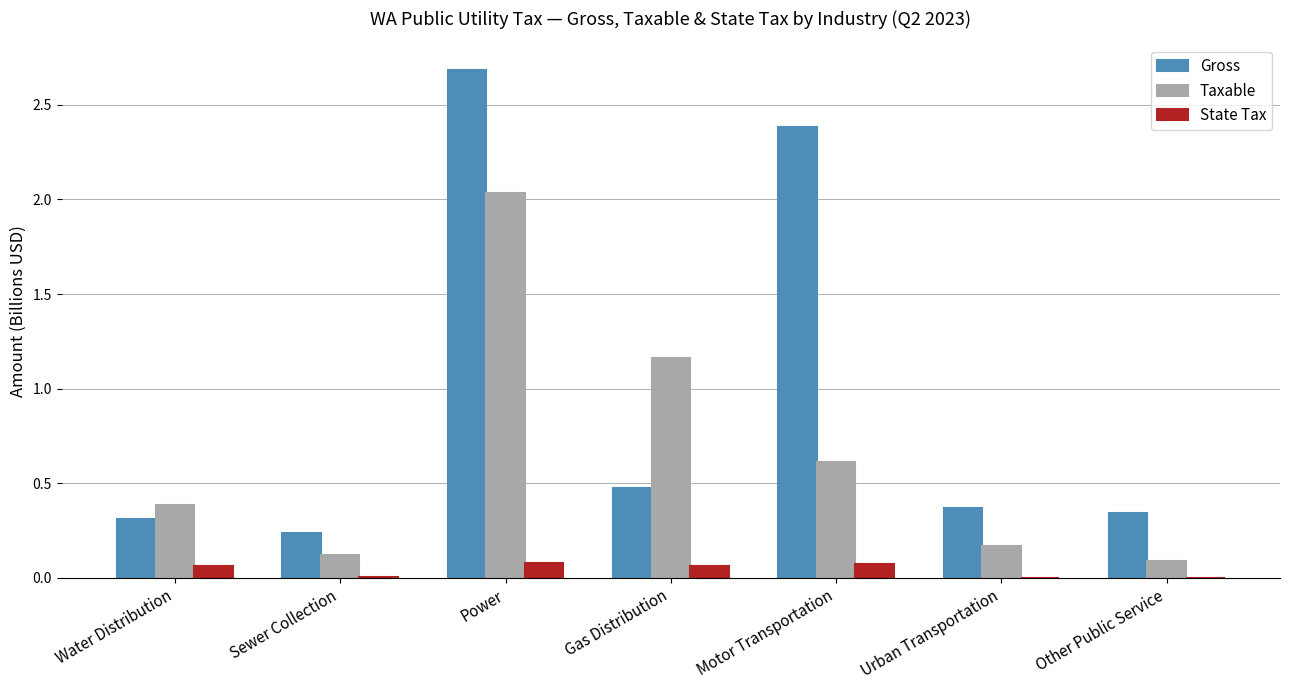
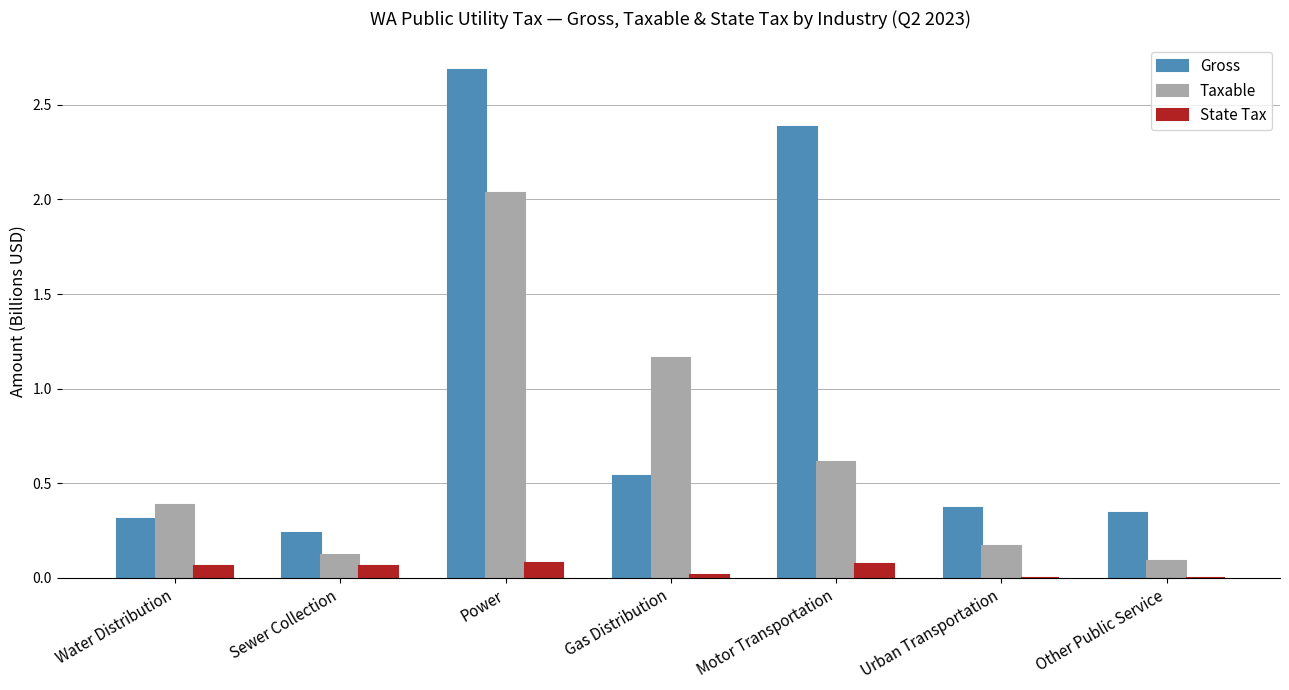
State Tax, Sewer Collection: 0.00 -> 0.06
Gross, Gas Distribution: 0.48 -> 0.54
State Tax, Gas Distribution: 0.06 -> 0.02
